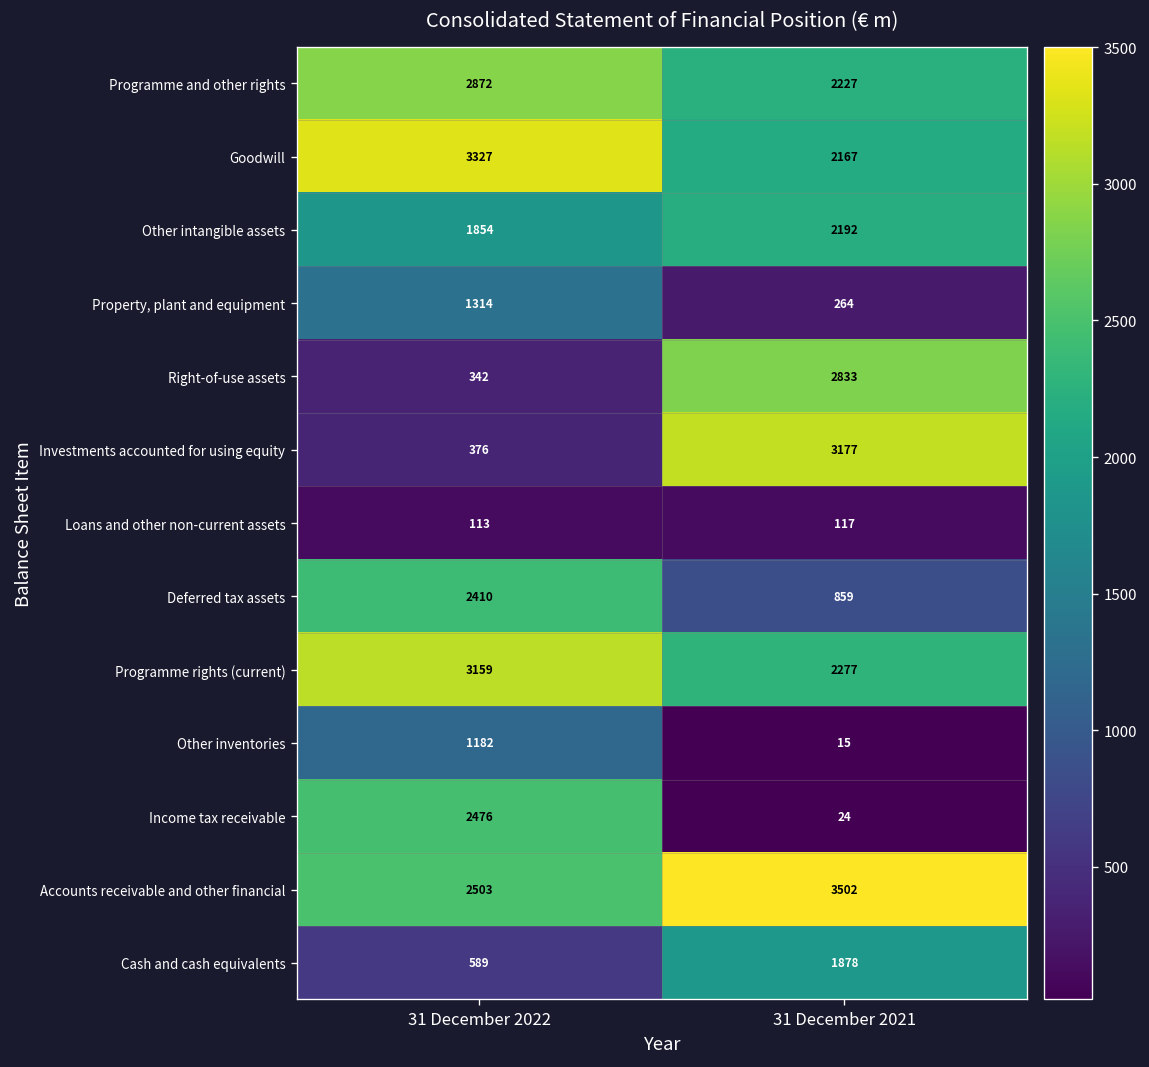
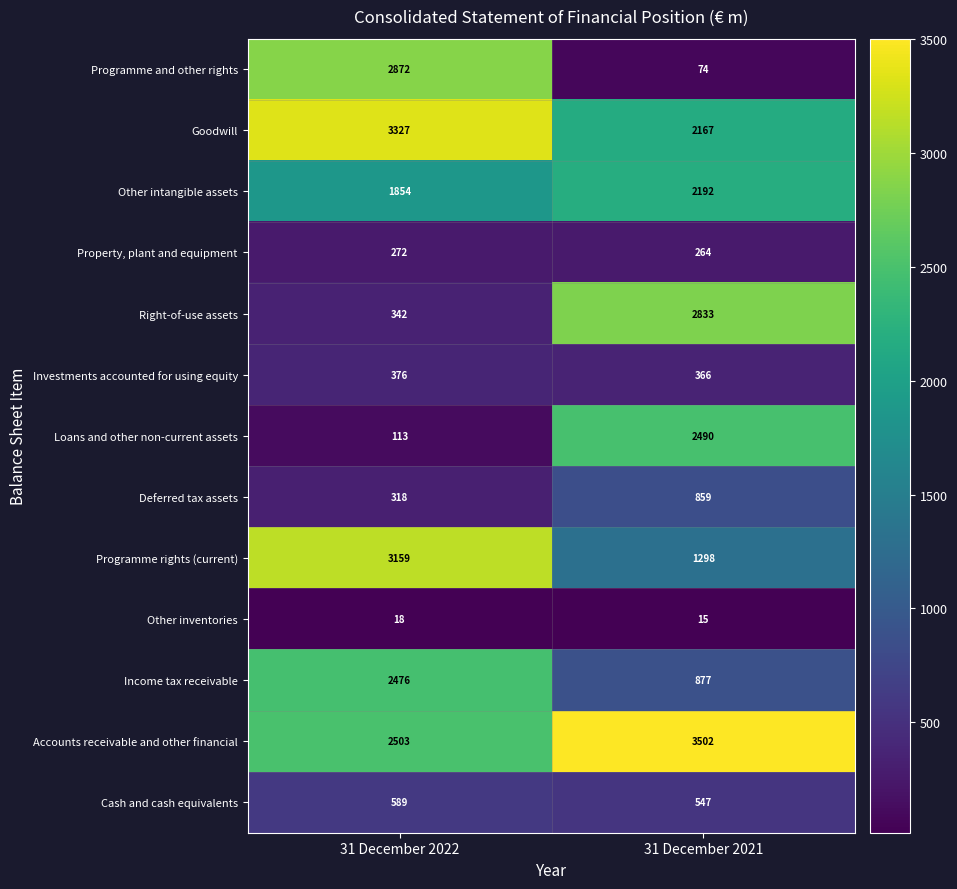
Programme and other rights, 31 December 2021: 2227 -> 74
Property, plant and equipment, 31 December 2022: 1314 -> 272
Investments accounted for using equity, 31 December 2021: 3177 -> 366
Loans and other non-current assets, 31 December 2021: 117 -> 2490
Deferred tax assets, 31 December 2022: 2410 -> 318
Programme rights (current), 31 December 2021: 2277 -> 1298
Other inventories, 31 December 2022: 1182 -> 18
Income tax receivable, 31 December 2021: 24 -> 877
Cash and cash equivalents, 31 December 2021: 1878 -> 547
